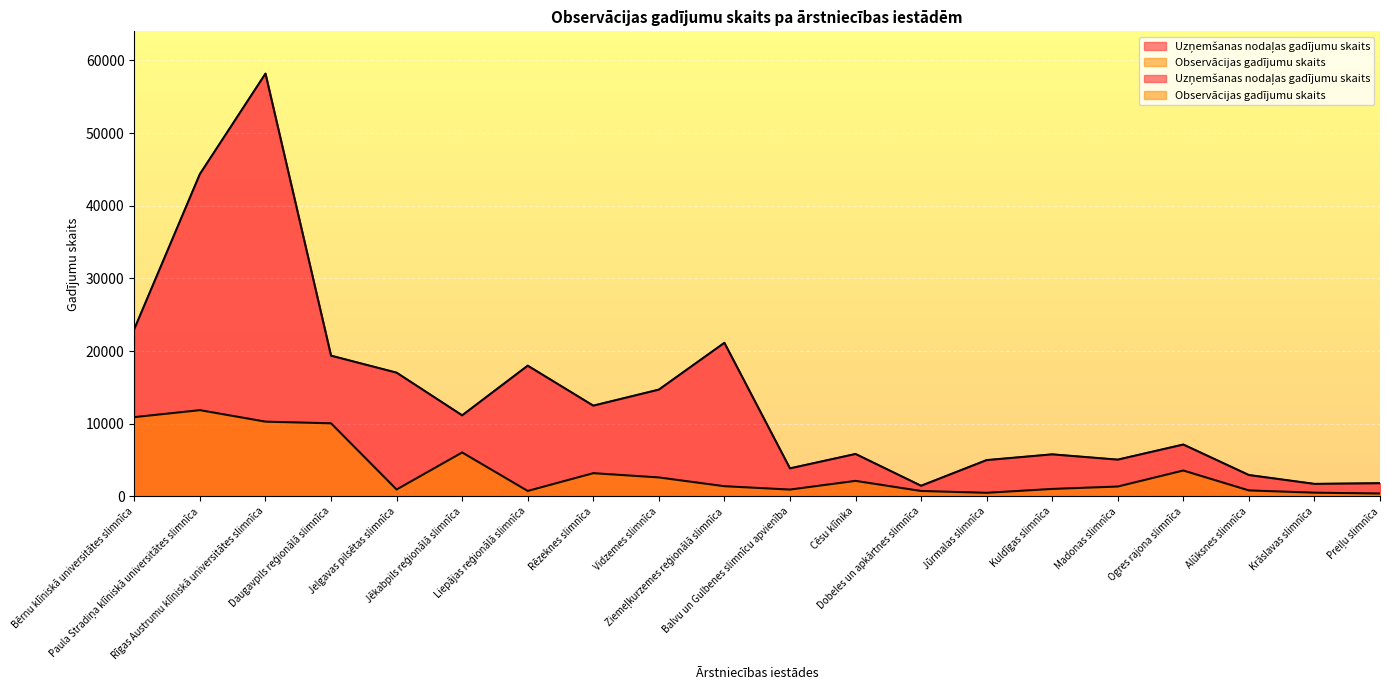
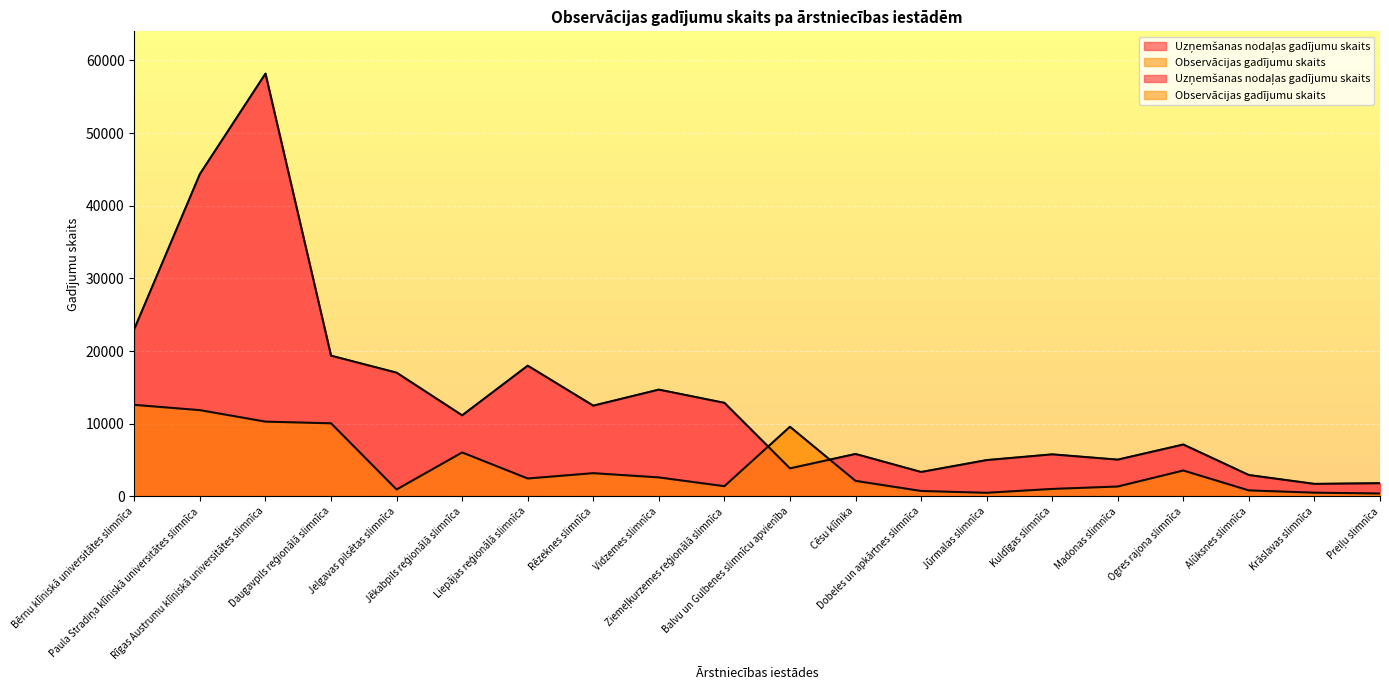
Observācijas gadījumu skaits, Bērnu klīniskā universitātes slimnīca: 11000 -> 13000
Observācijas gadījumu skaits, Liepājas reģionālā slimnīca: 1000 -> 2000
Uzņemšanas nodaļas gadījumu skaits, Ziemeļkurzemes reģionālā slimnīca: 21000 -> 13000
Observācijas gadījumu skaits, Balvu un Gulbenes slimnīcu apvienība: 1000 -> 10000
Uzņemšanas nodaļas gadījumu skaits, Dobeles un apkārtnes slimnīca: 1000 -> 3000
